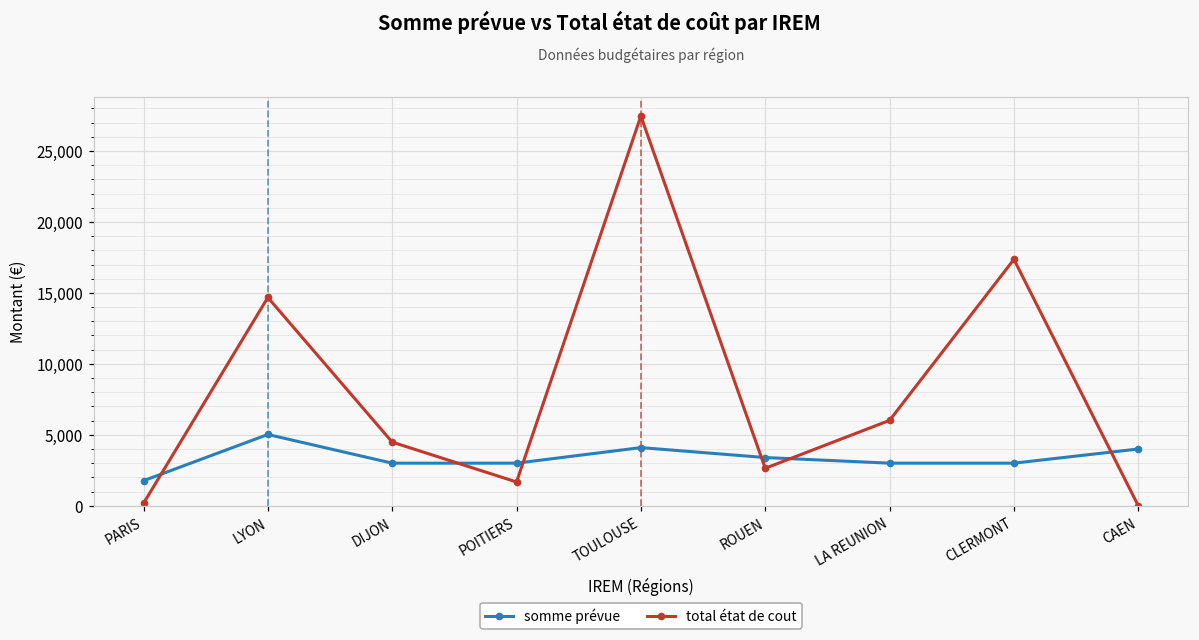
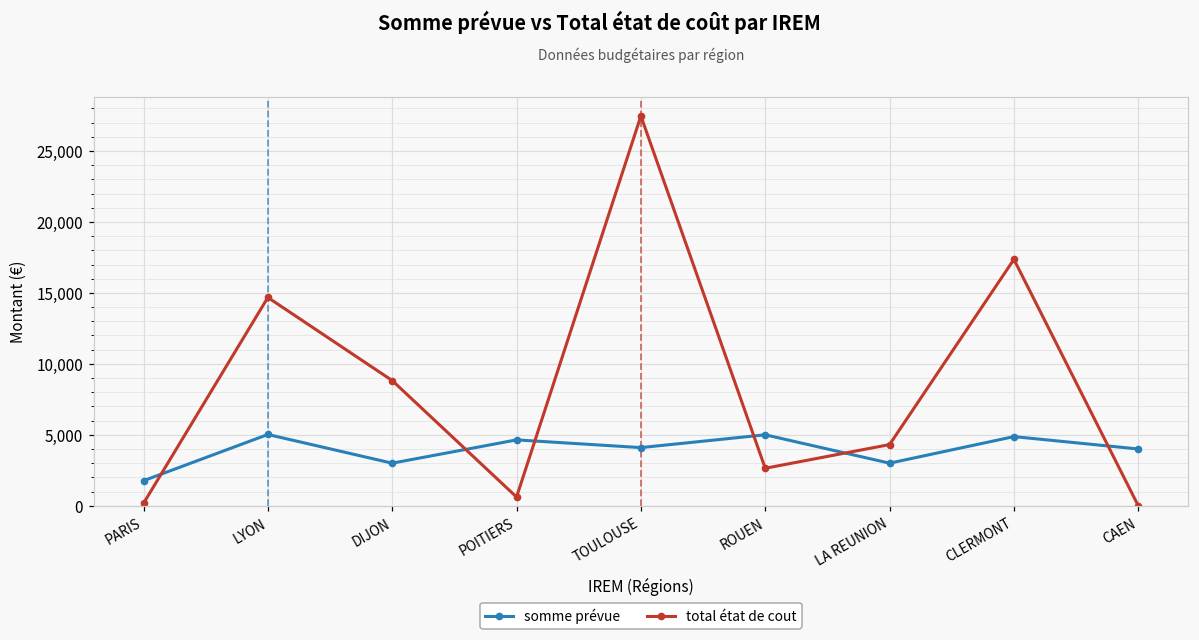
total état de cout, DIJON: 4,500 -> 8,800
somme prévue, POITIERS: 3,000 -> 4,600
total état de cout, POITIERS: 1,700 -> 600
somme prévue, ROUEN: 3,400 -> 5,000
total état de cout, LA REUNION: 6,000 -> 4,300
somme prévue, CLERMONT: 3,000 -> 4,900
